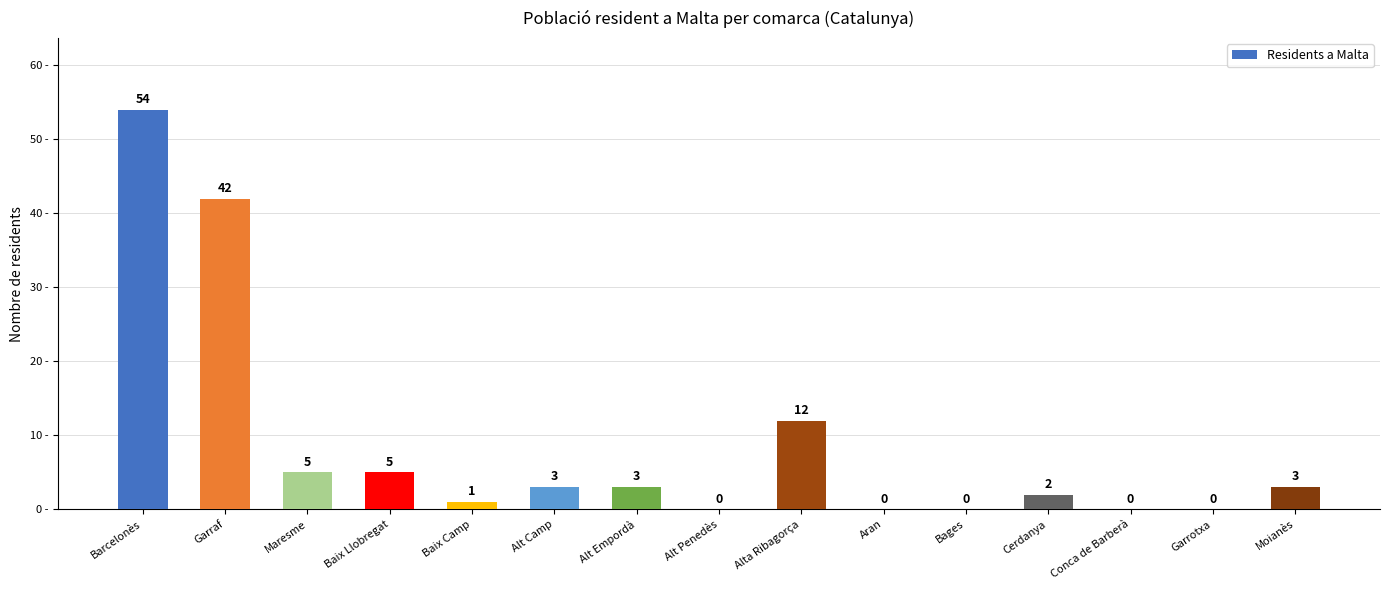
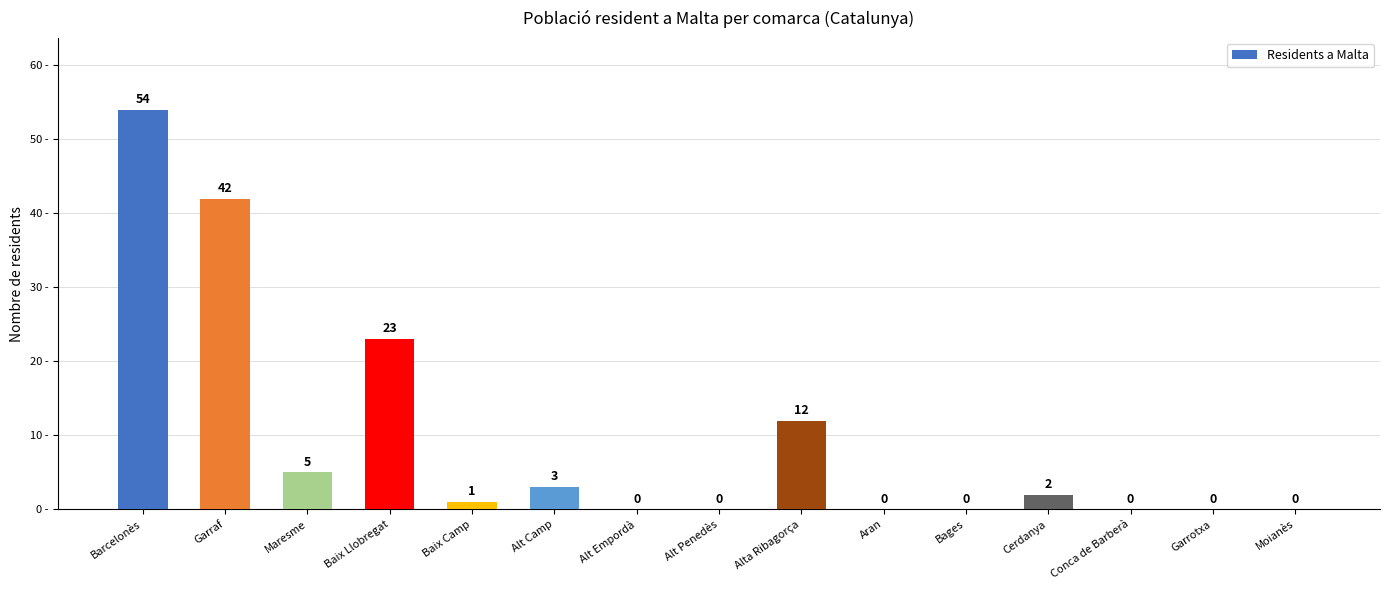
Baix Llobregat: 5 -> 23
Alt Empordà: 3 -> 0
Moianès: 3 -> 0
